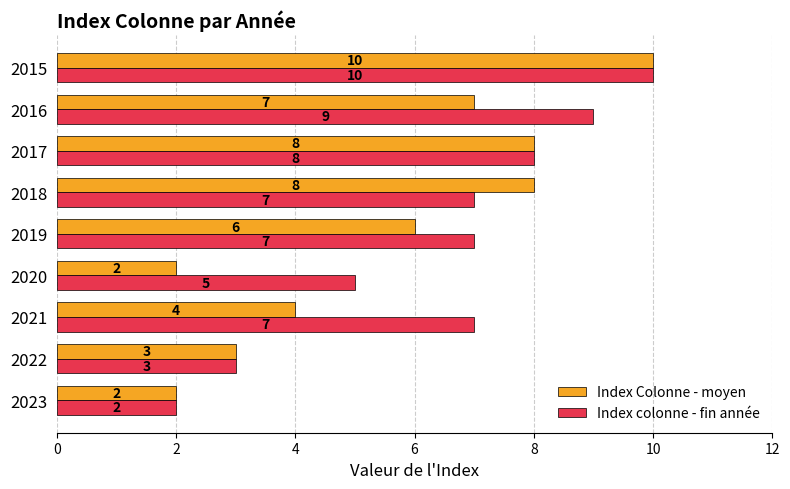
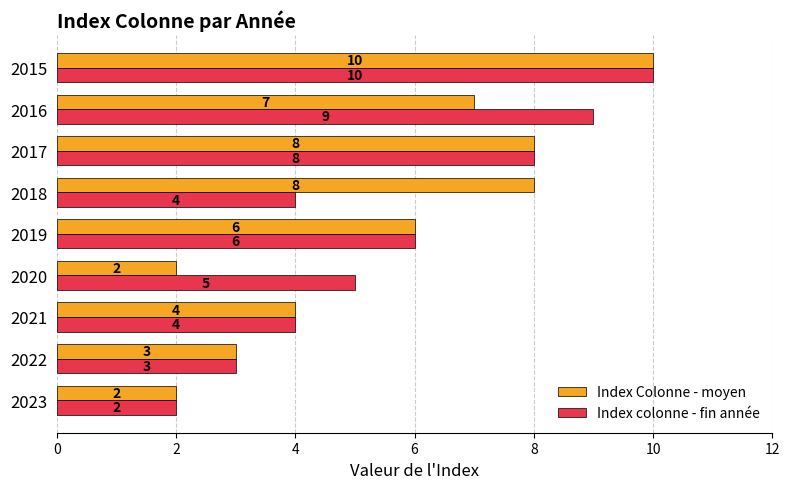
Index colonne - fin année, 2018: 7 -> 4
Index colonne - fin année, 2019: 7 -> 6
Index colonne - fin année, 2021: 7 -> 4
